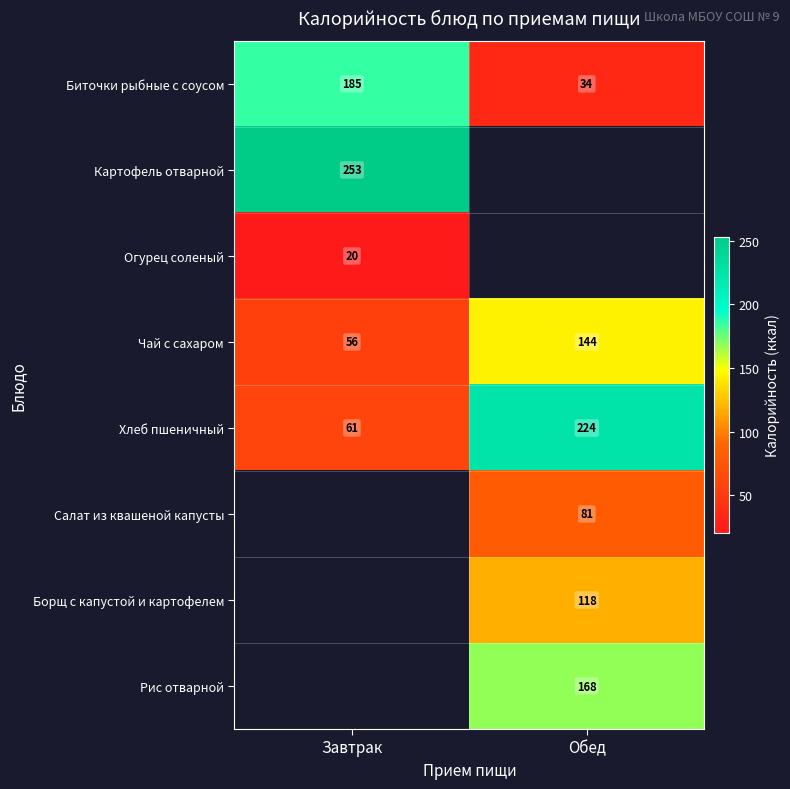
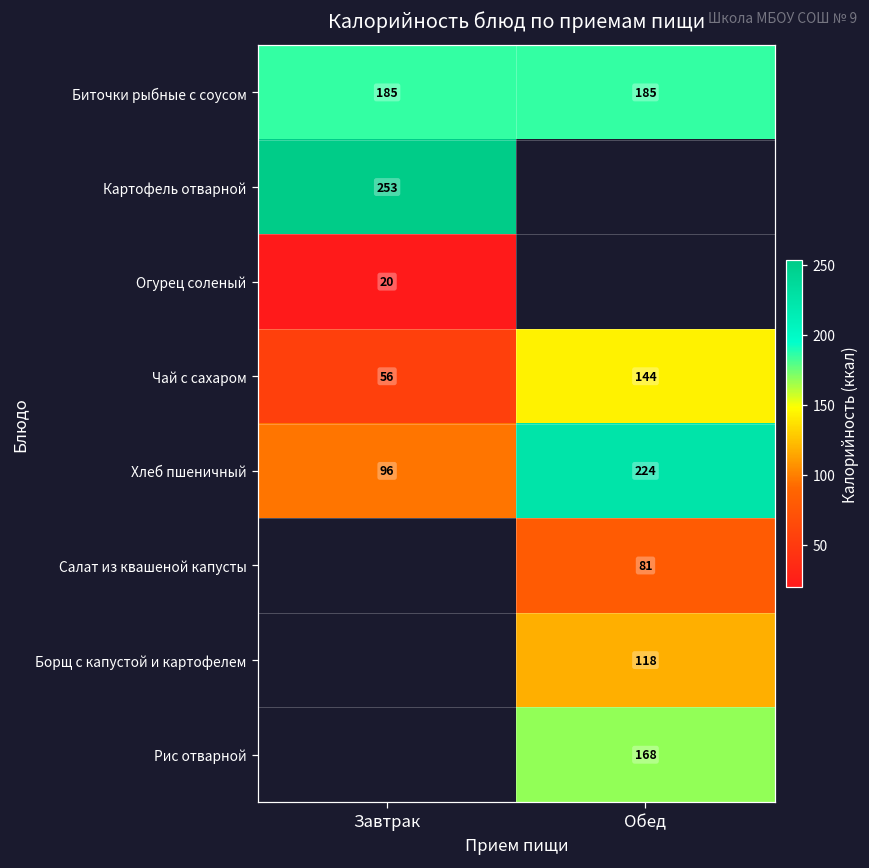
Биточки рыбные с соусом, Обед: 34 -> 185
Хлеб пшеничный, Завтрак: 61 -> 96
